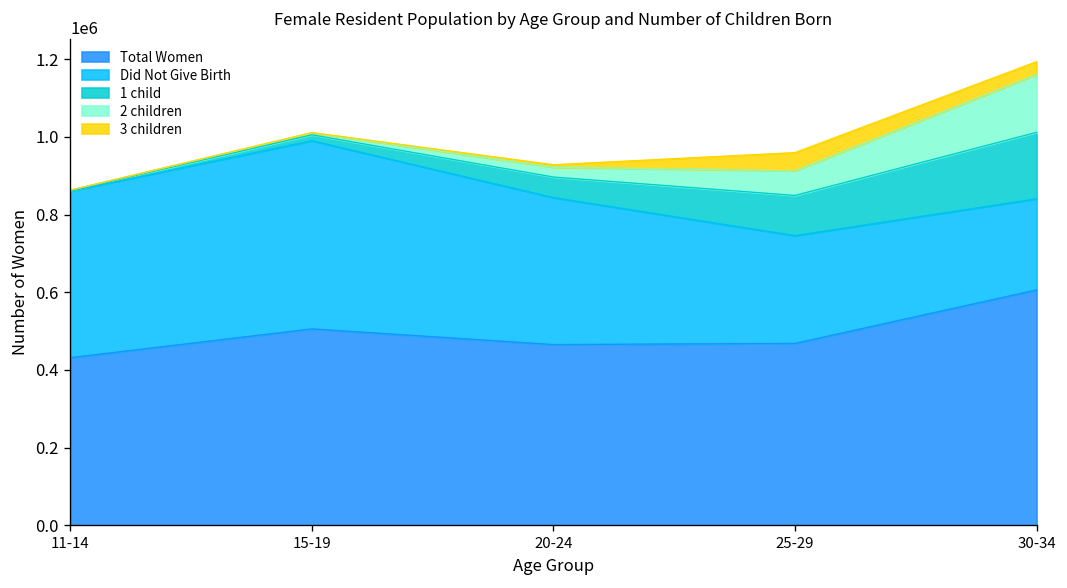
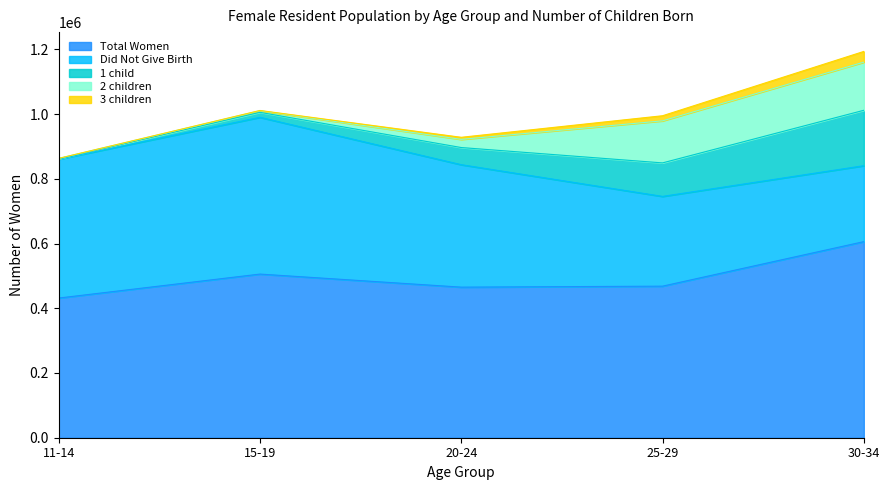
2 children, 25-29: 60000 -> 130000
3 children, 25-29: 50000 -> 20000
